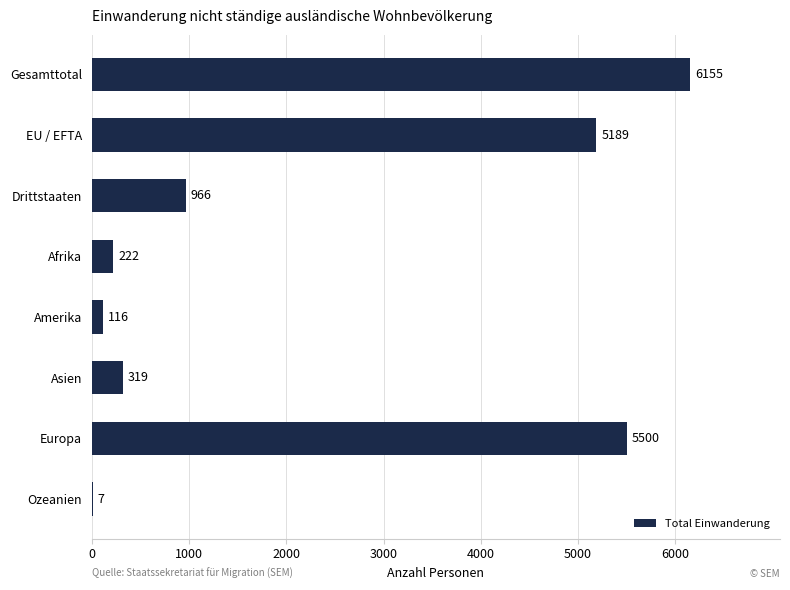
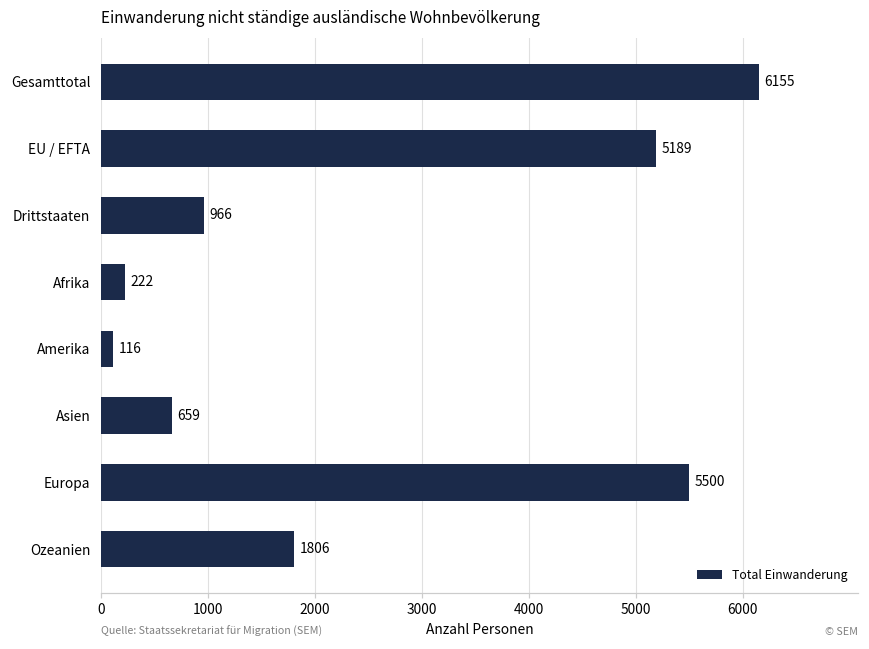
Asien: 319 -> 659
Ozeanien: 7 -> 1806
